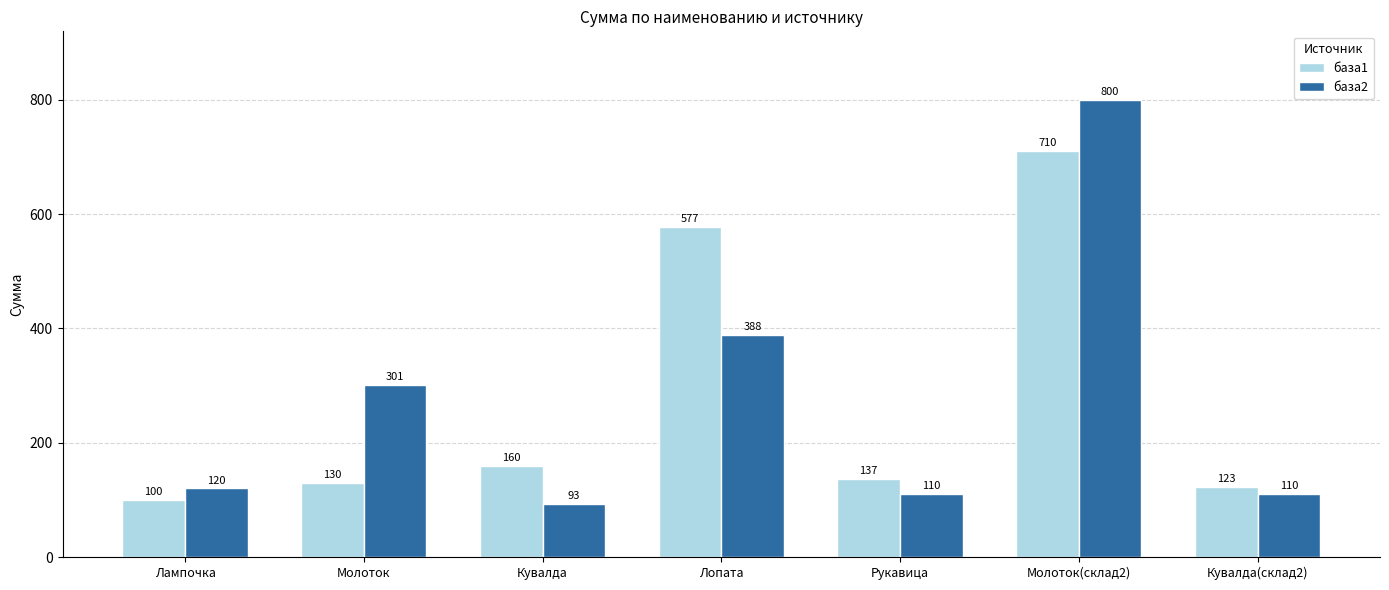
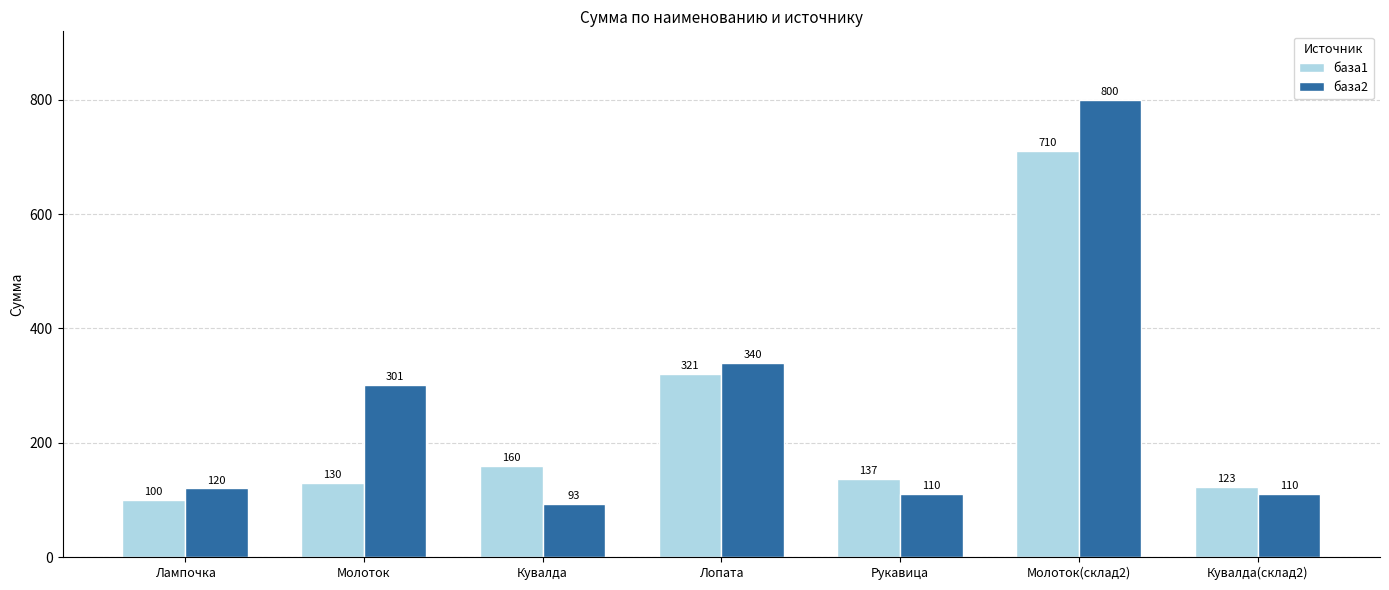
база1, Лопата: 577 -> 321
база2, Лопата: 388 -> 340
